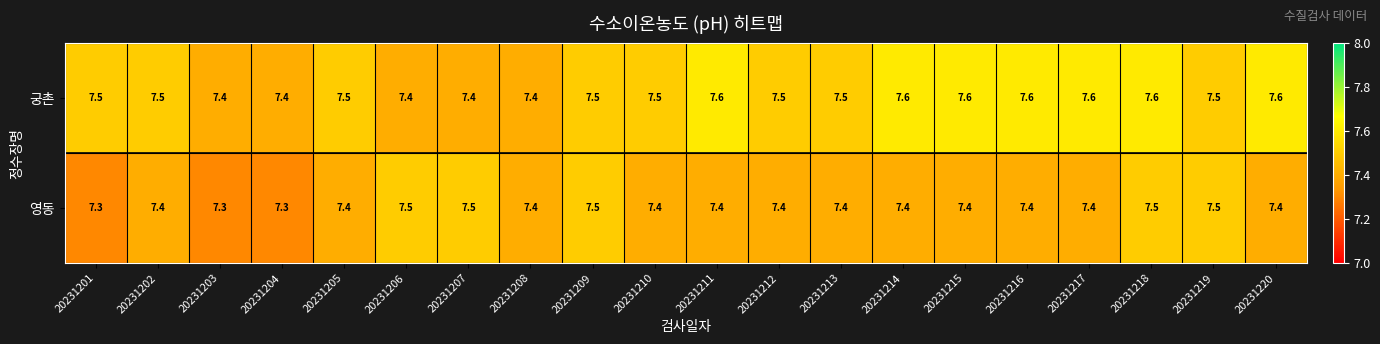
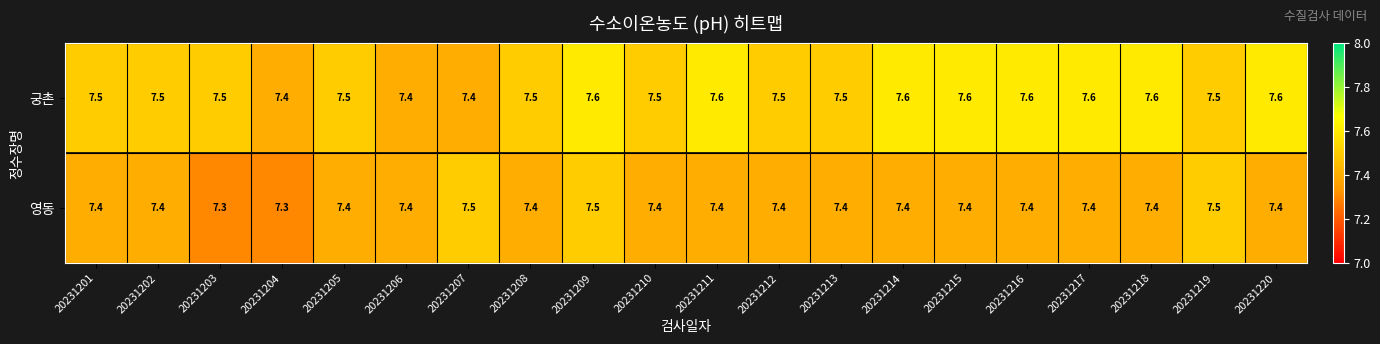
궁촌, 20231203: 7.4 -> 7.5
궁촌, 20231208: 7.4 -> 7.5
궁촌, 20231209: 7.5 -> 7.6
영동, 20231201: 7.3 -> 7.4
영동, 20231206: 7.5 -> 7.4
영동, 20231218: 7.5 -> 7.4
